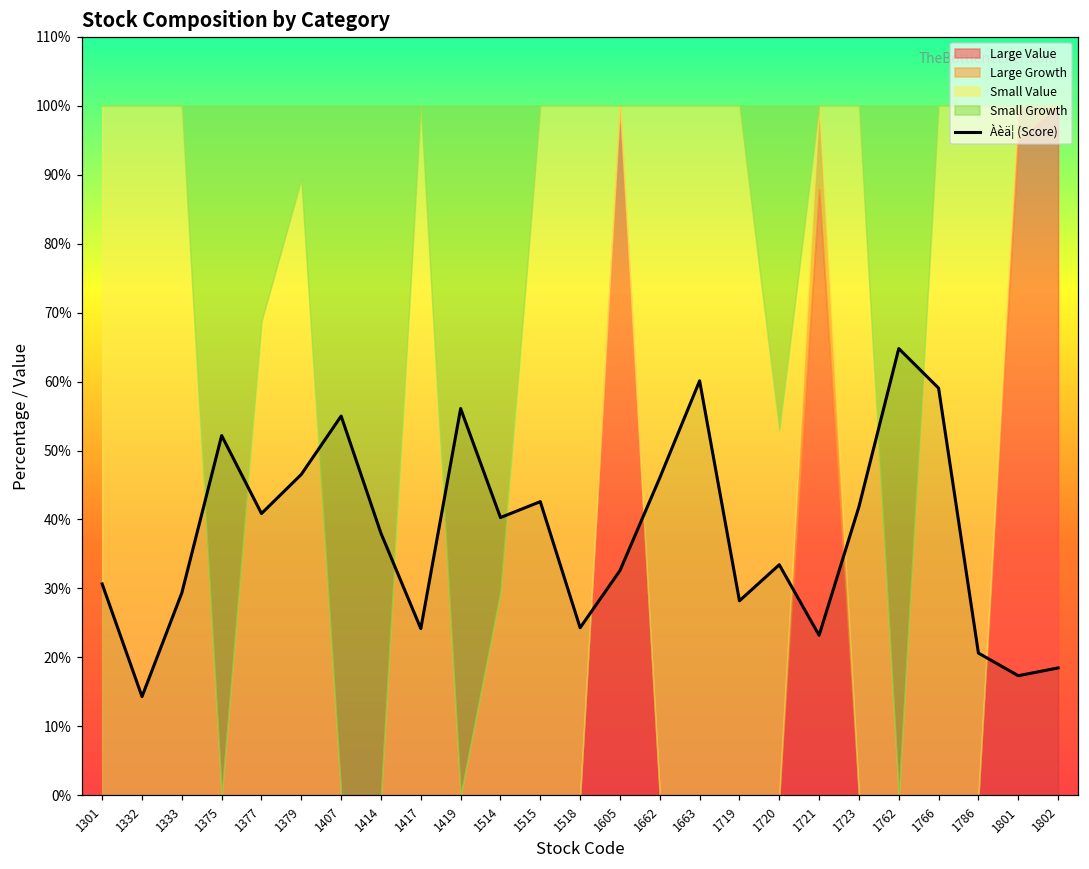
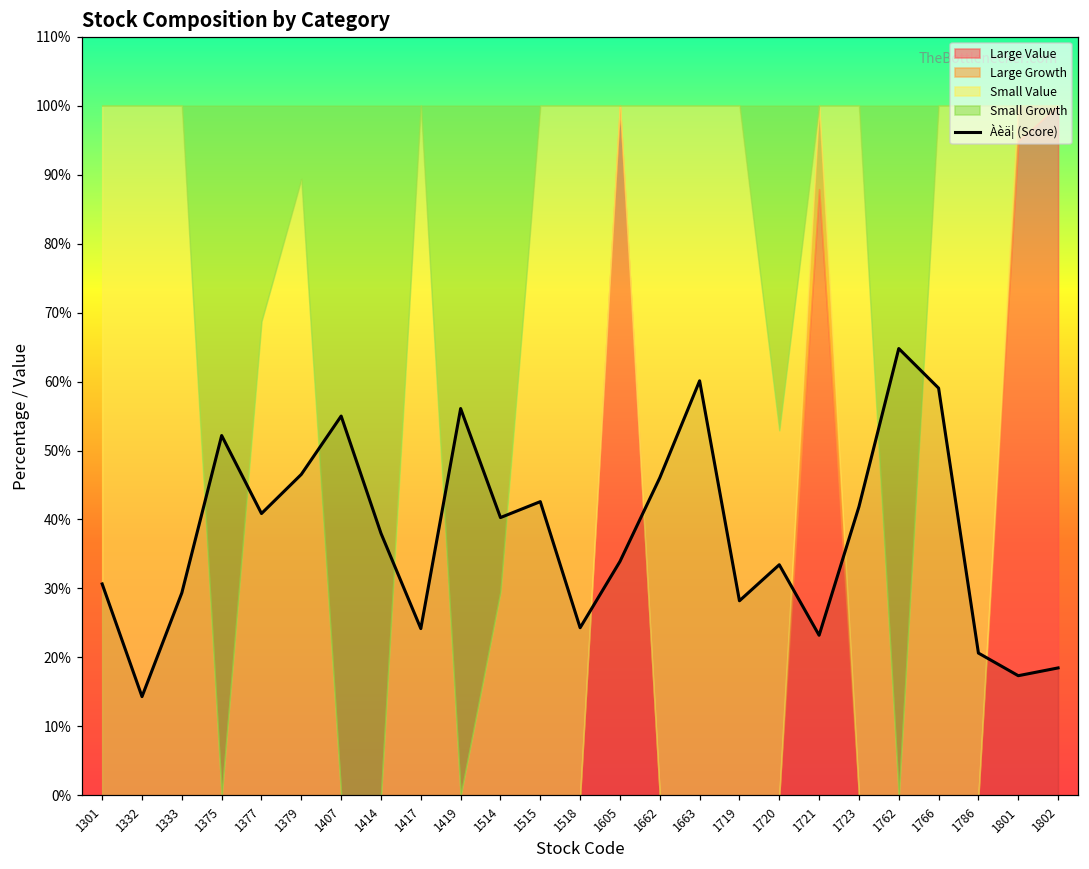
Àèä¦ (Score), 1605: 33% -> 34%
